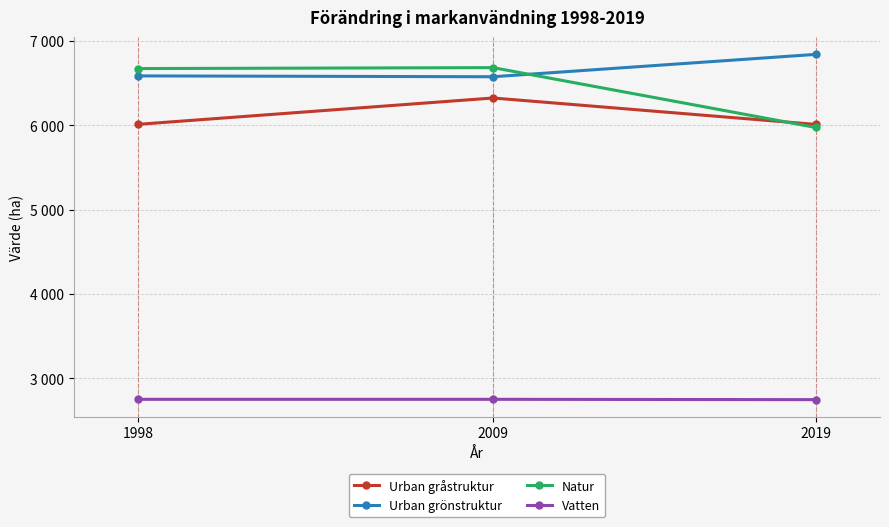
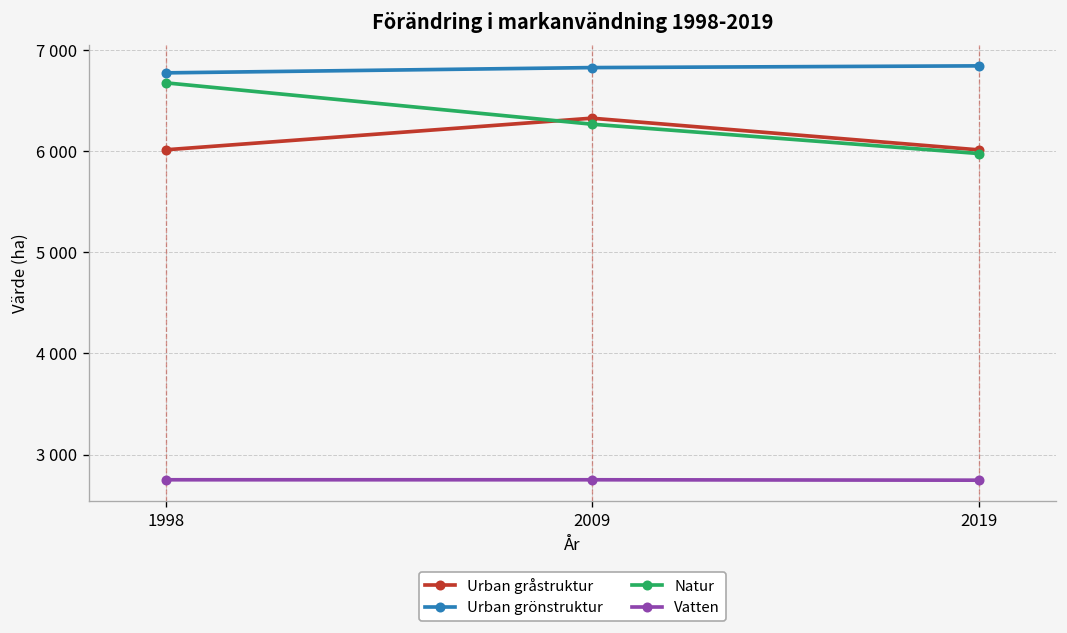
Urban grönstruktur, 1998: 6600 -> 6800
Urban grönstruktur, 2009: 6600 -> 6800
Natur, 2009: 6700 -> 6300
